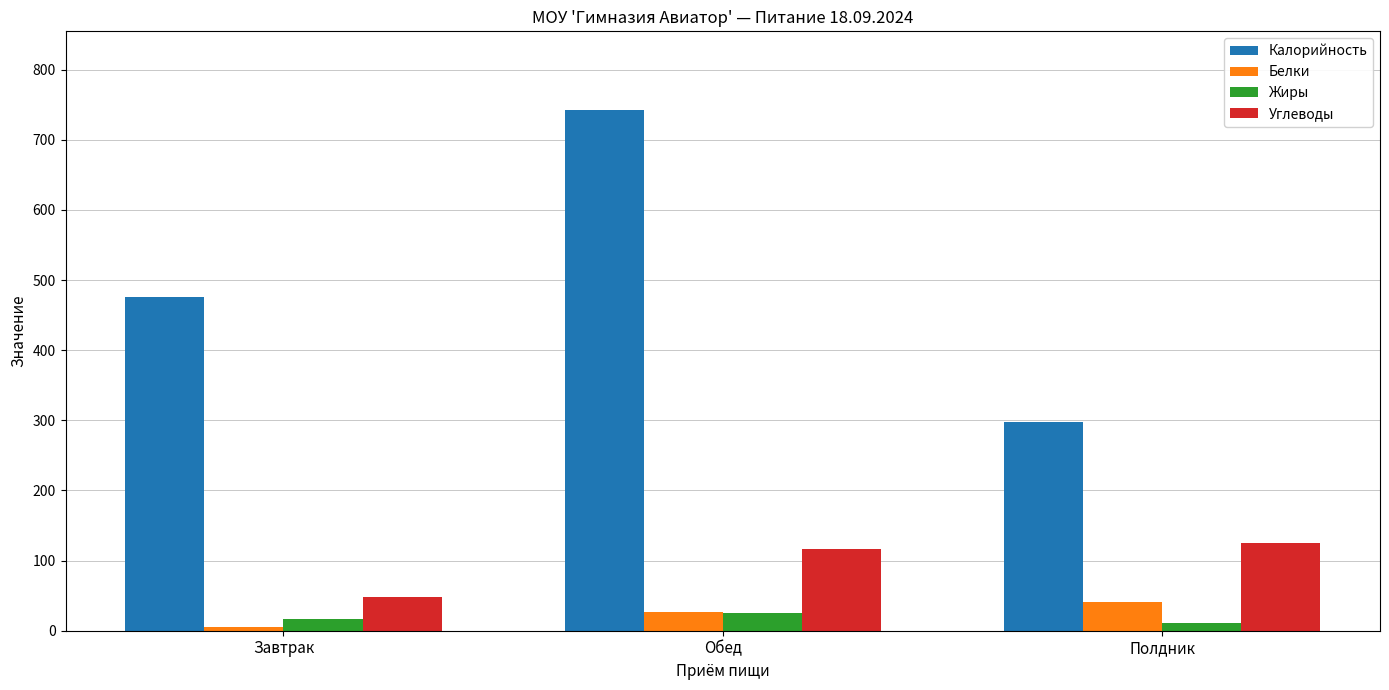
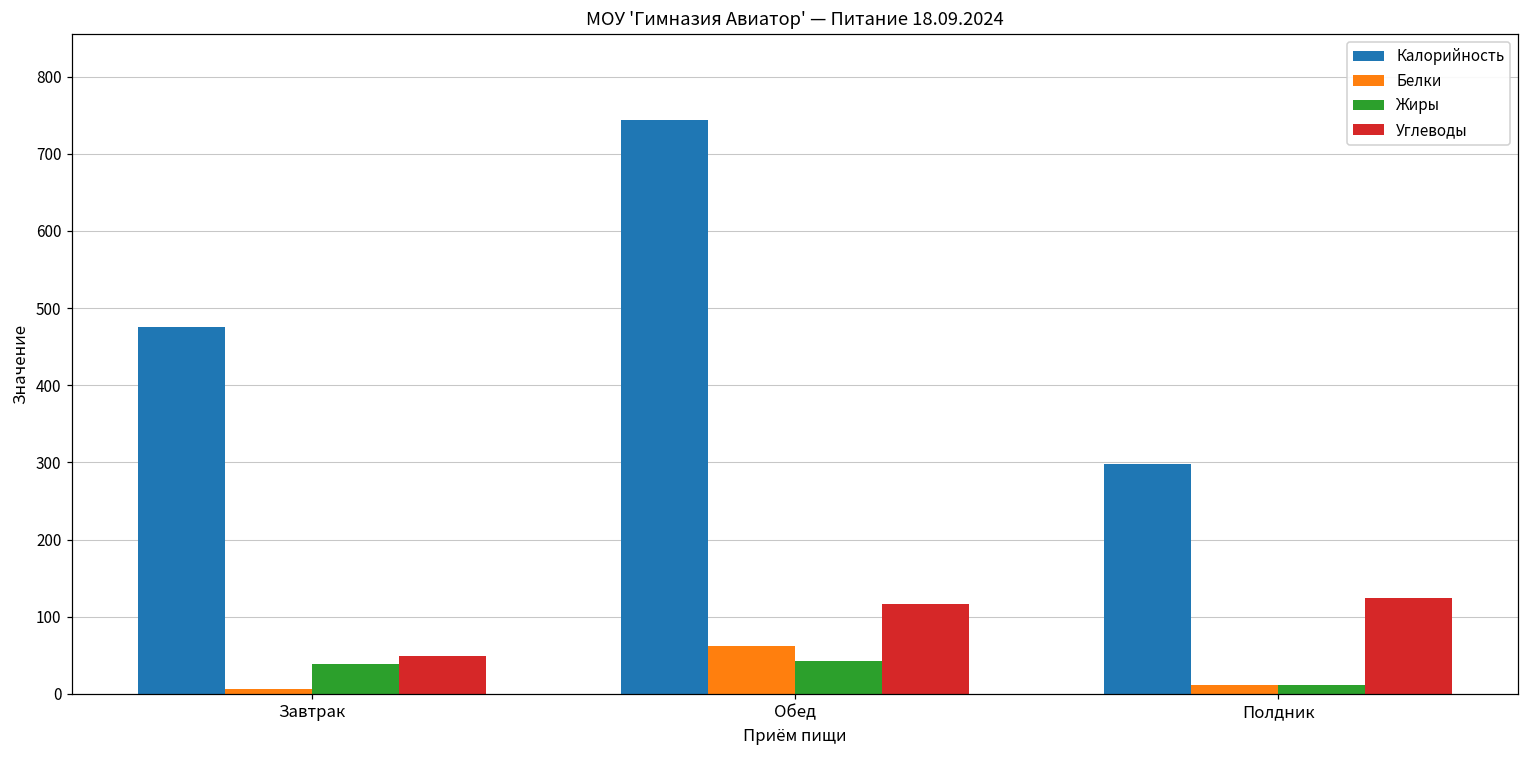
Жиры, Завтрак: 20 -> 40
Белки, Обед: 30 -> 60
Жиры, Обед: 30 -> 40
Белки, Полдник: 40 -> 10
